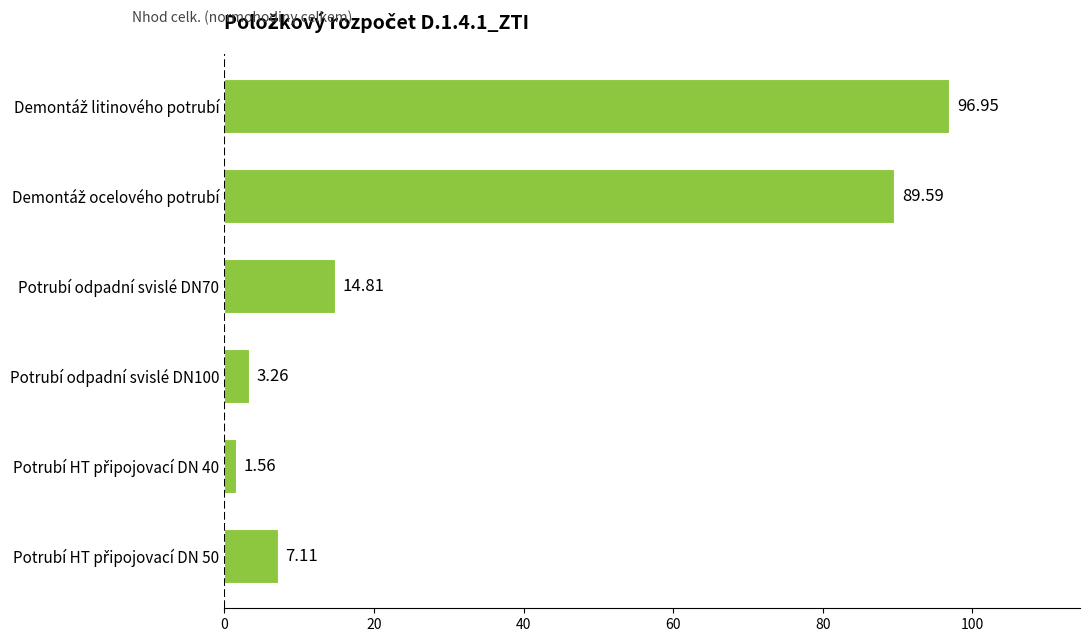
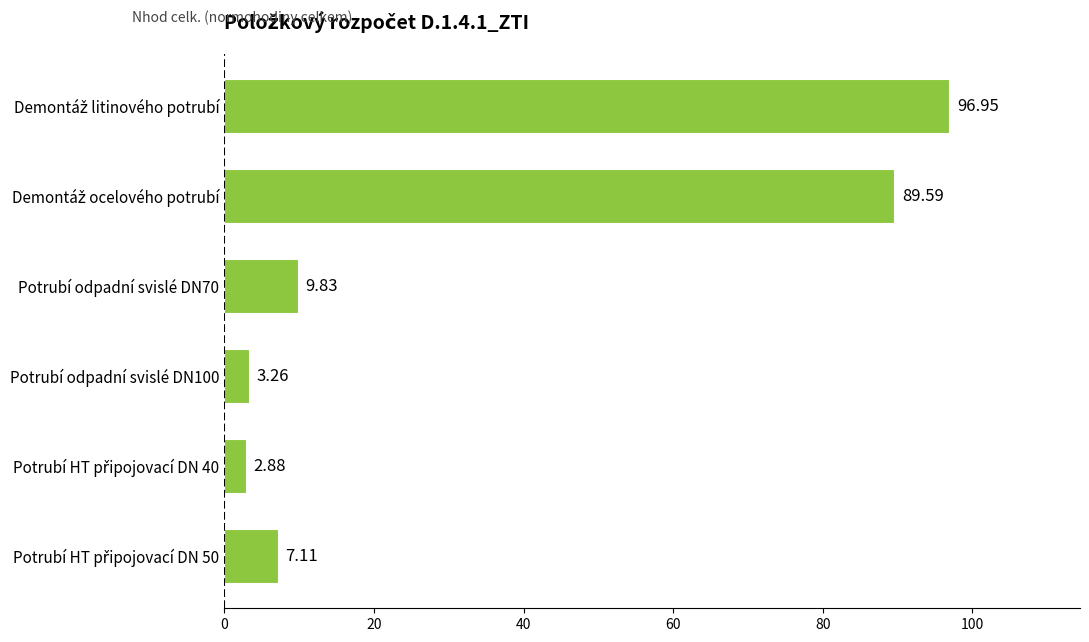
Potrubí odpadní svislé DN70: 14.81 -> 9.83
Potrubí HT připojovací DN 40: 1.56 -> 2.88
